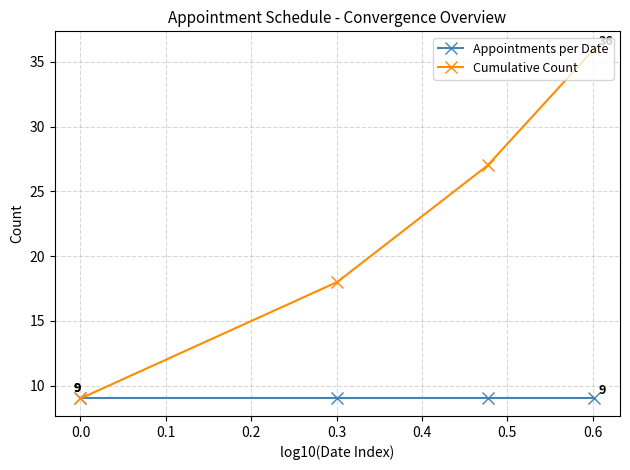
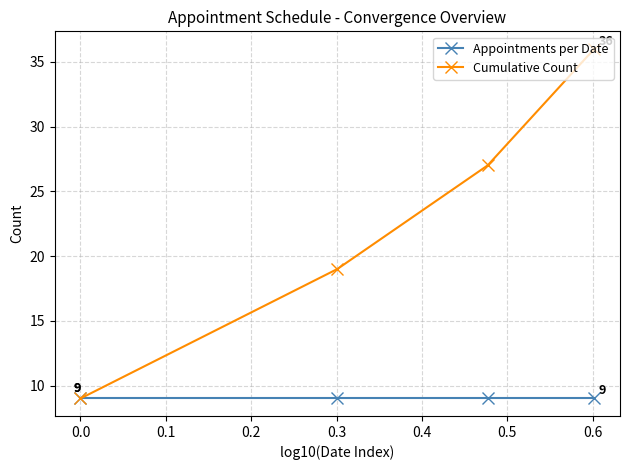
Cumulative Count, 0.3: 18 -> 19
